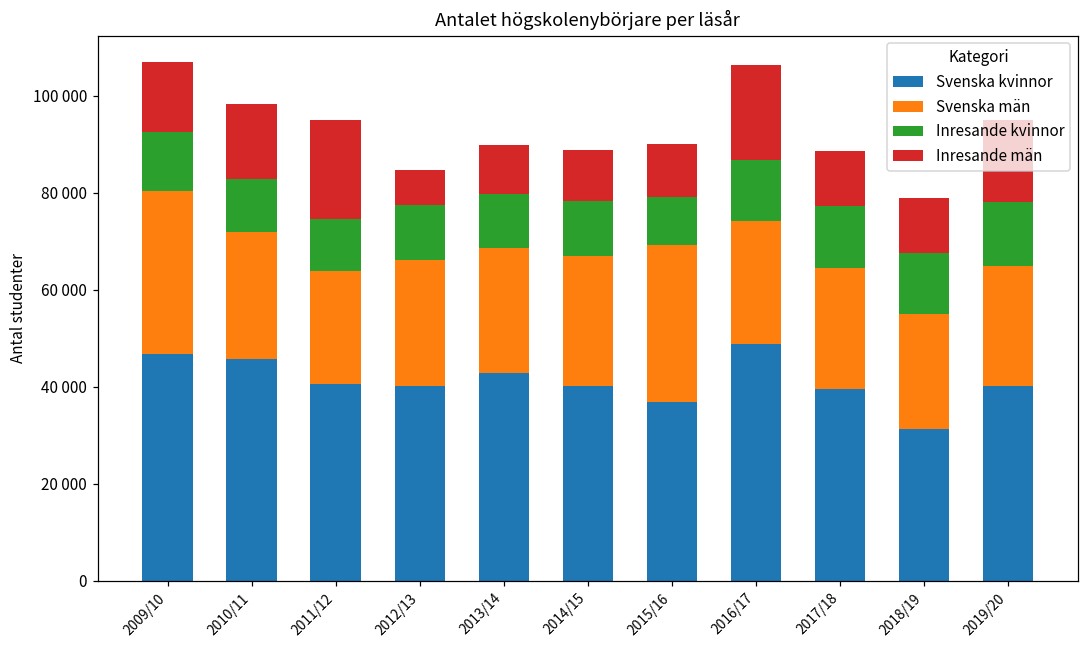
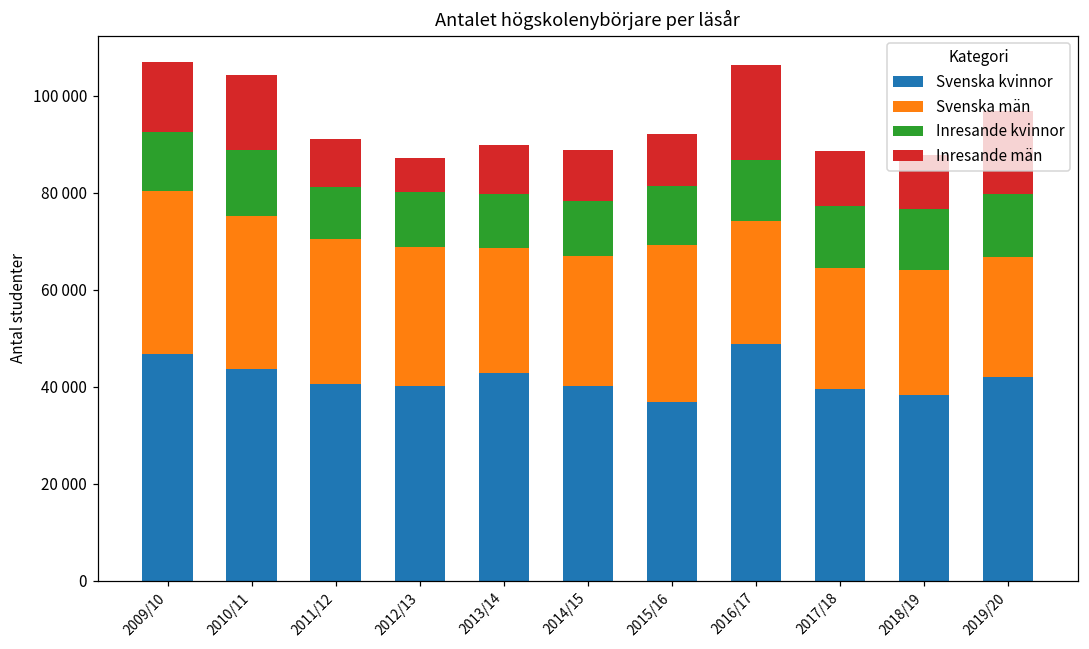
Svenska kvinnor, 2010/11: 46000 -> 44000
Svenska män, 2010/11: 26000 -> 32000
Inresande kvinnor, 2010/11: 11000 -> 14000
Svenska män, 2011/12: 23000 -> 30000
Inresande män, 2011/12: 20000 -> 10000
Svenska män, 2012/13: 26000 -> 29000
Inresande kvinnor, 2015/16: 10000 -> 12000
Svenska kvinnor, 2018/19: 31000 -> 38000
Svenska män, 2018/19: 24000 -> 26000
Svenska kvinnor, 2019/20: 40000 -> 42000
